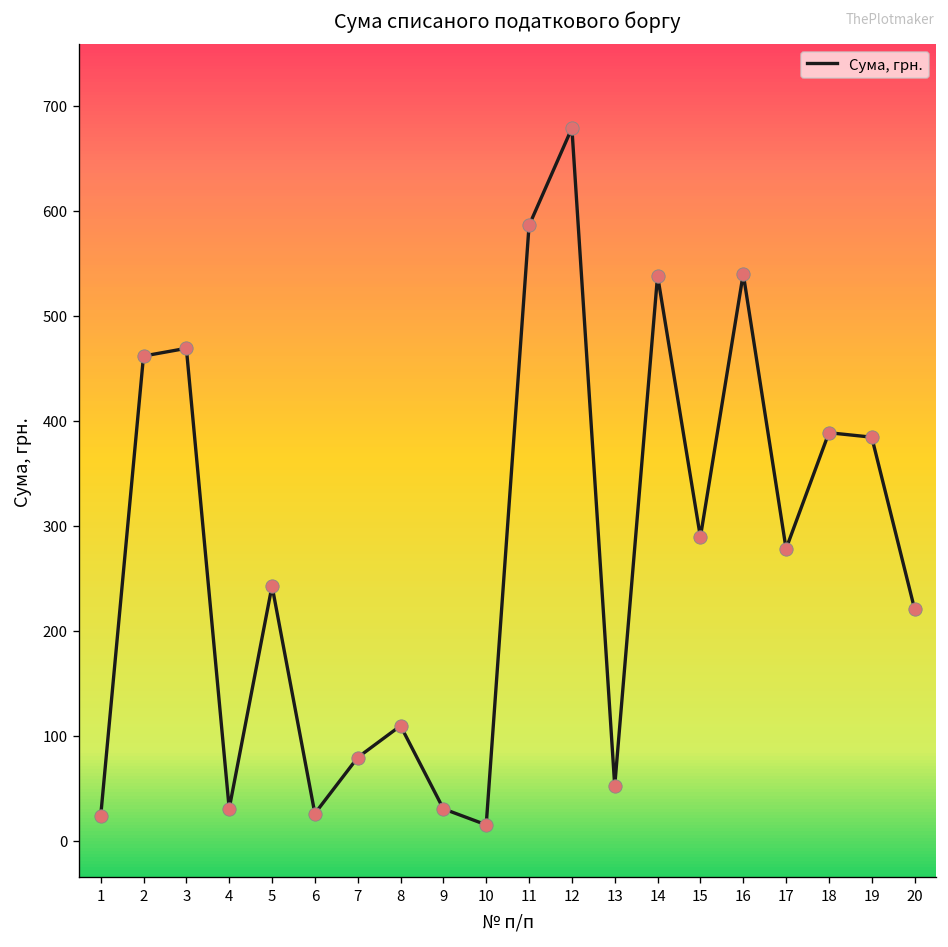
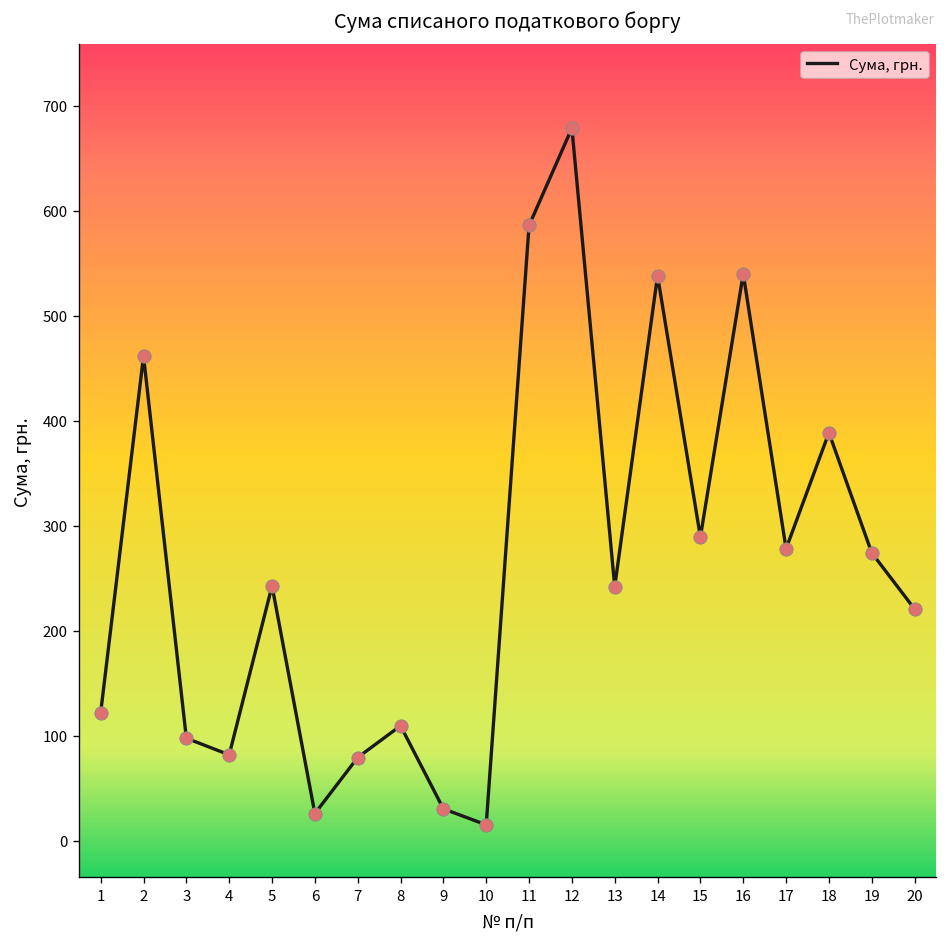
1: 20 -> 120
3: 470 -> 100
4: 30 -> 80
13: 50 -> 240
19: 380 -> 270
